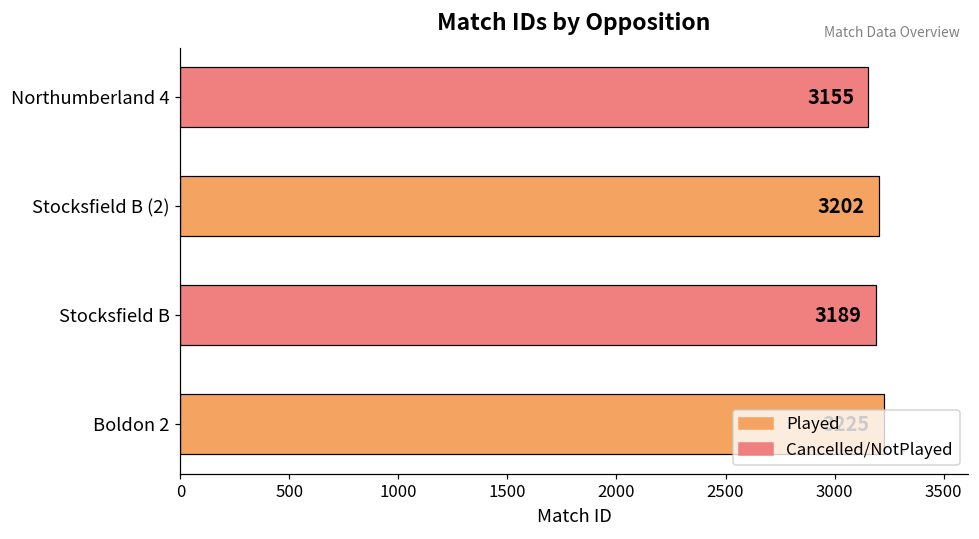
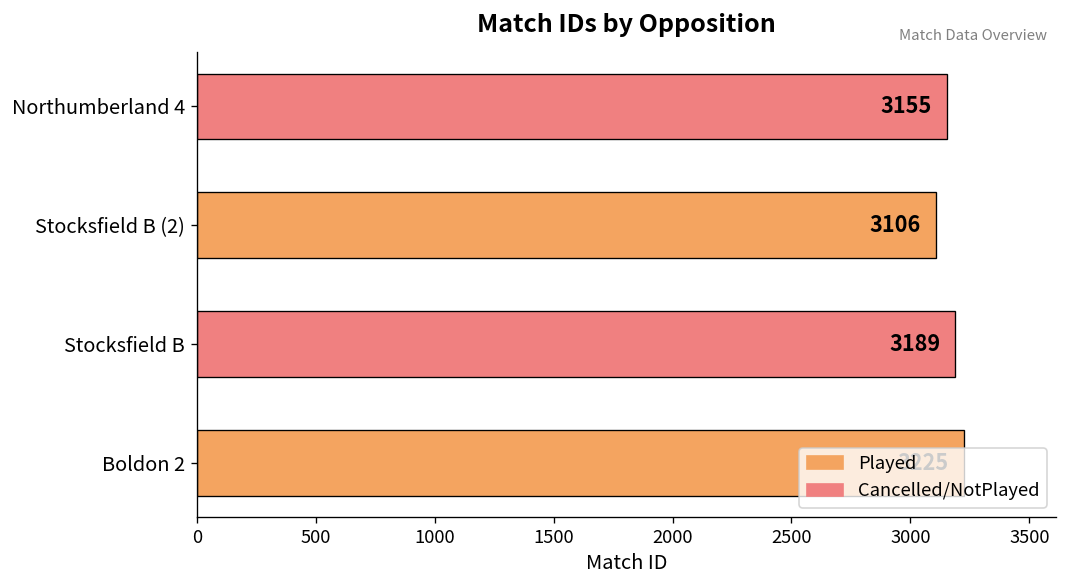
Stocksfield B (2): 3202 -> 3106
